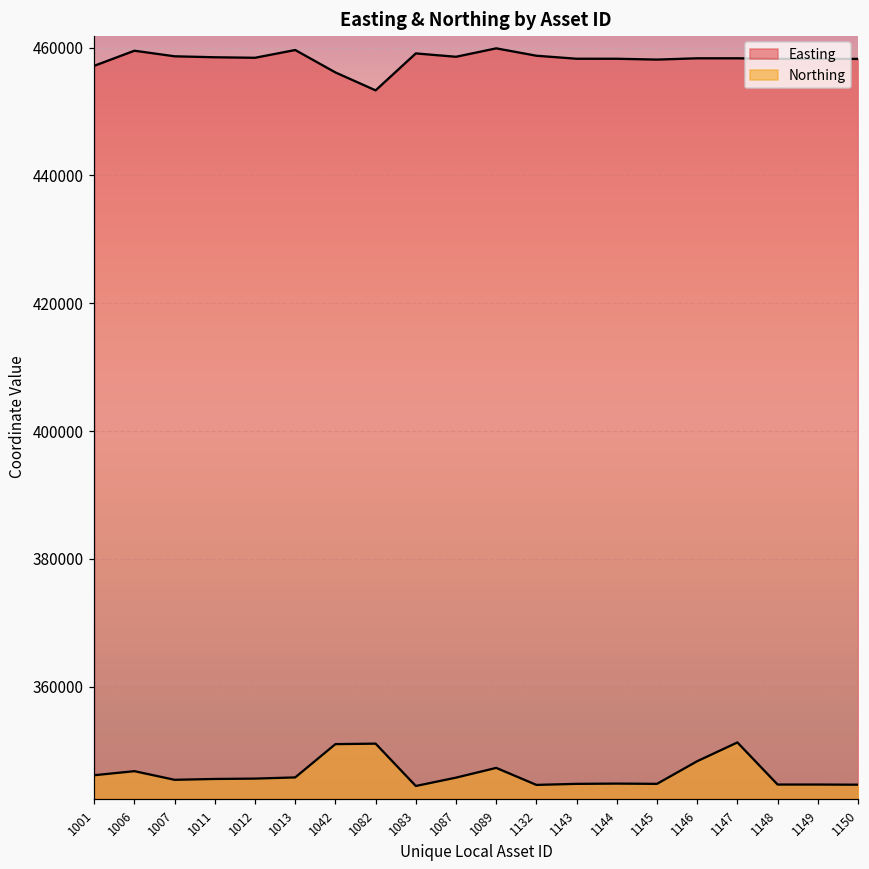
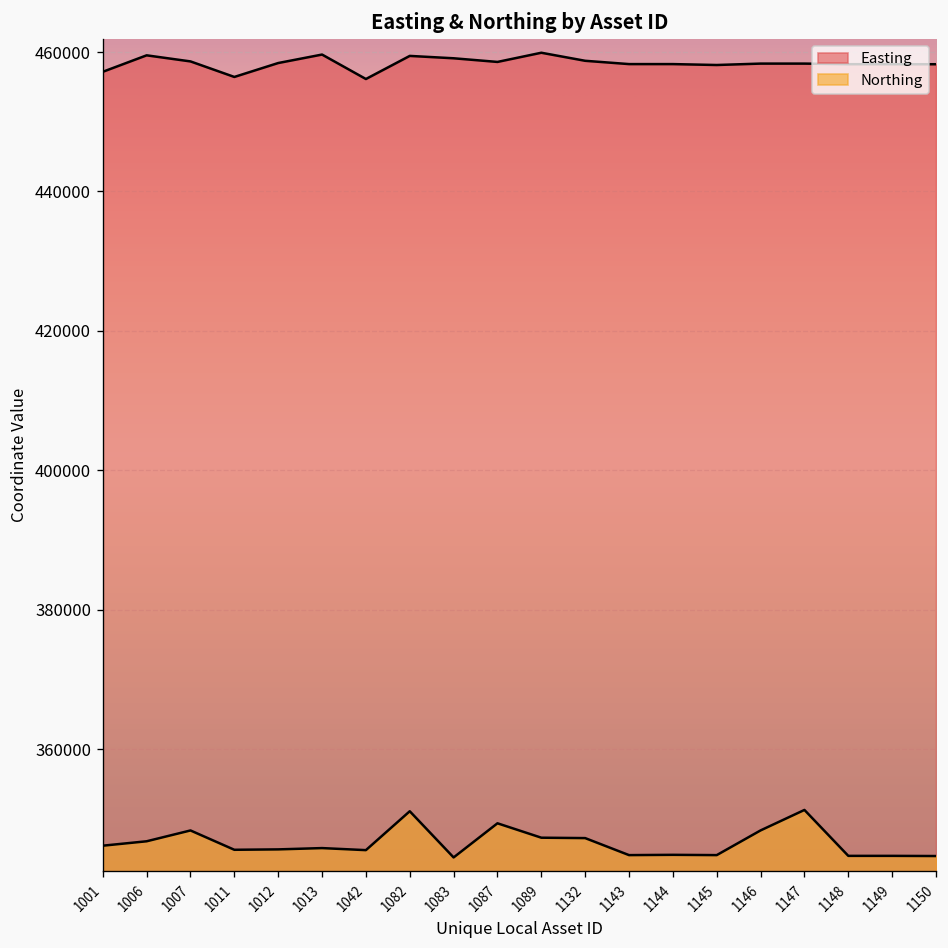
Northing, 1007: 345000 -> 348000
Easting, 1011: 458000 -> 456000
Northing, 1042: 351000 -> 346000
Easting, 1082: 453000 -> 459000
Northing, 1087: 346000 -> 349000
Northing, 1132: 345000 -> 347000
